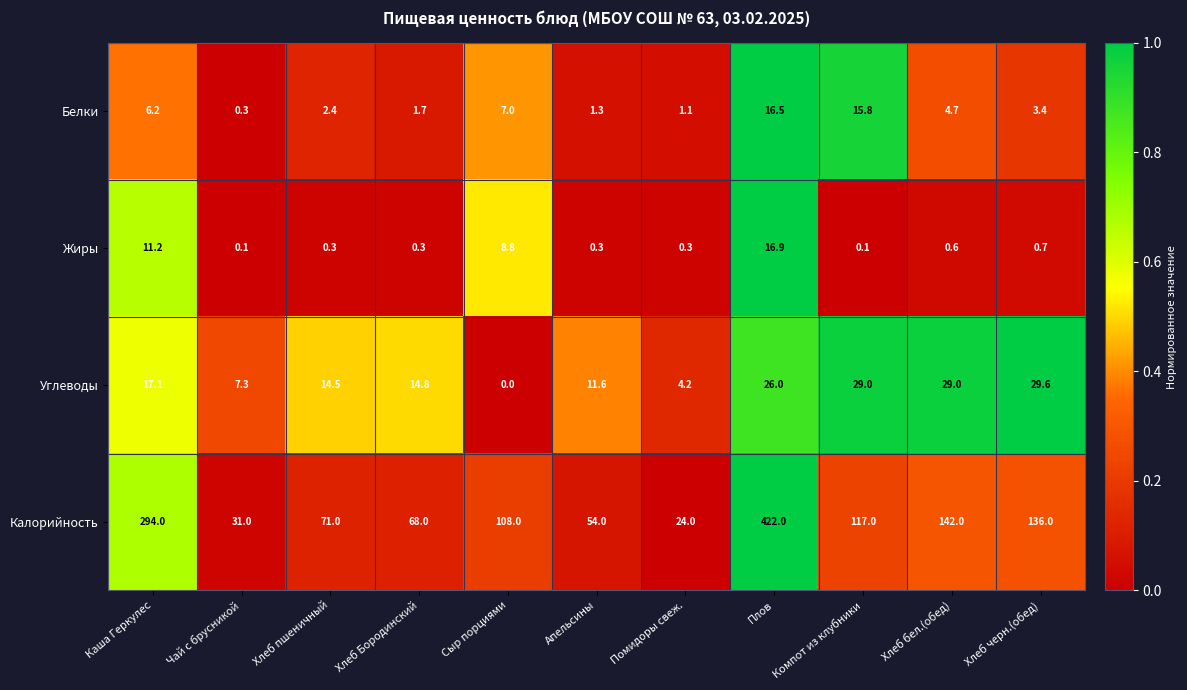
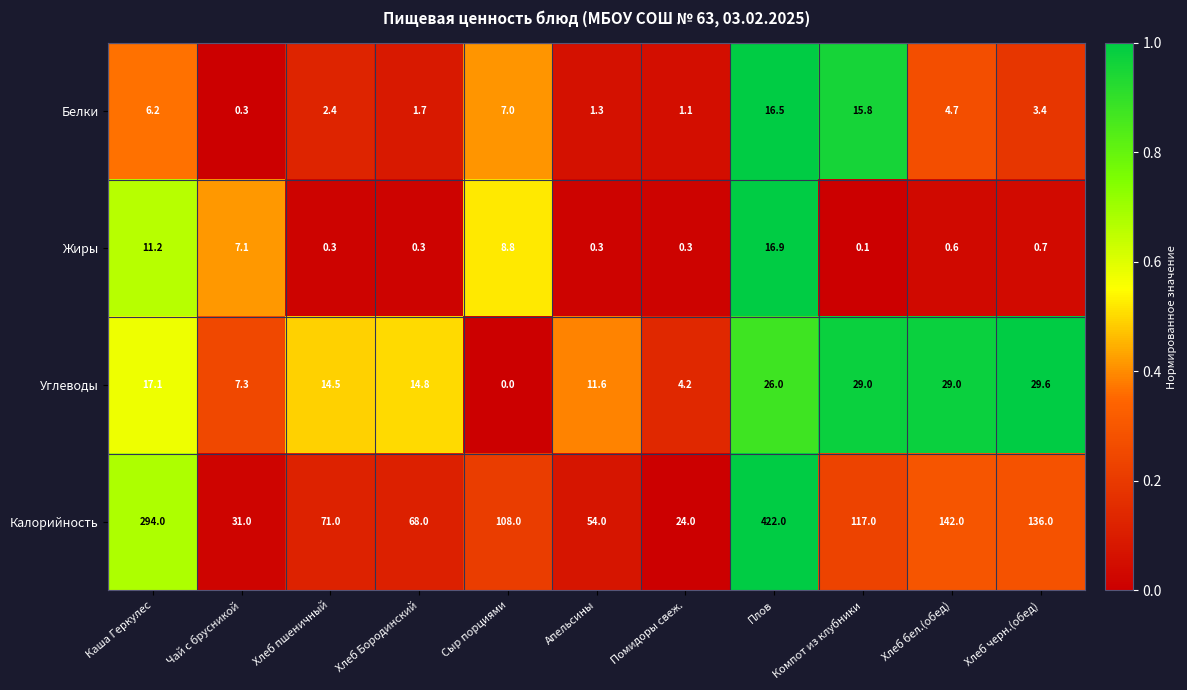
Жиры, Чай с брусникой: 0.1 -> 7.1
